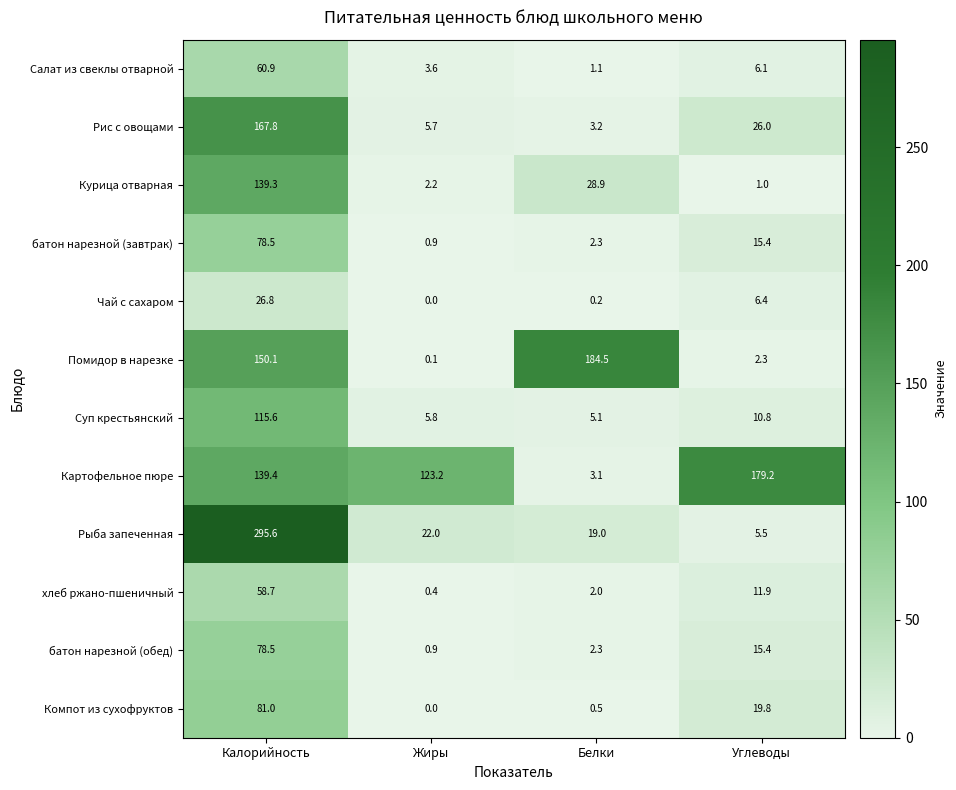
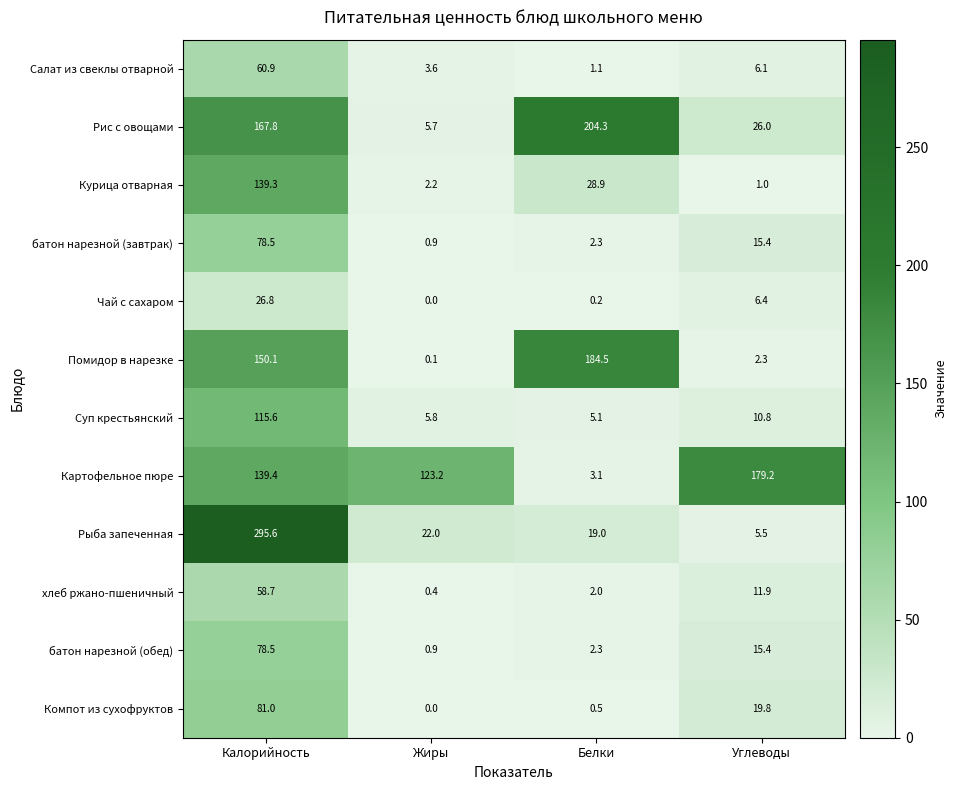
Рис с овощами, Белки: 3.2 -> 204.3
